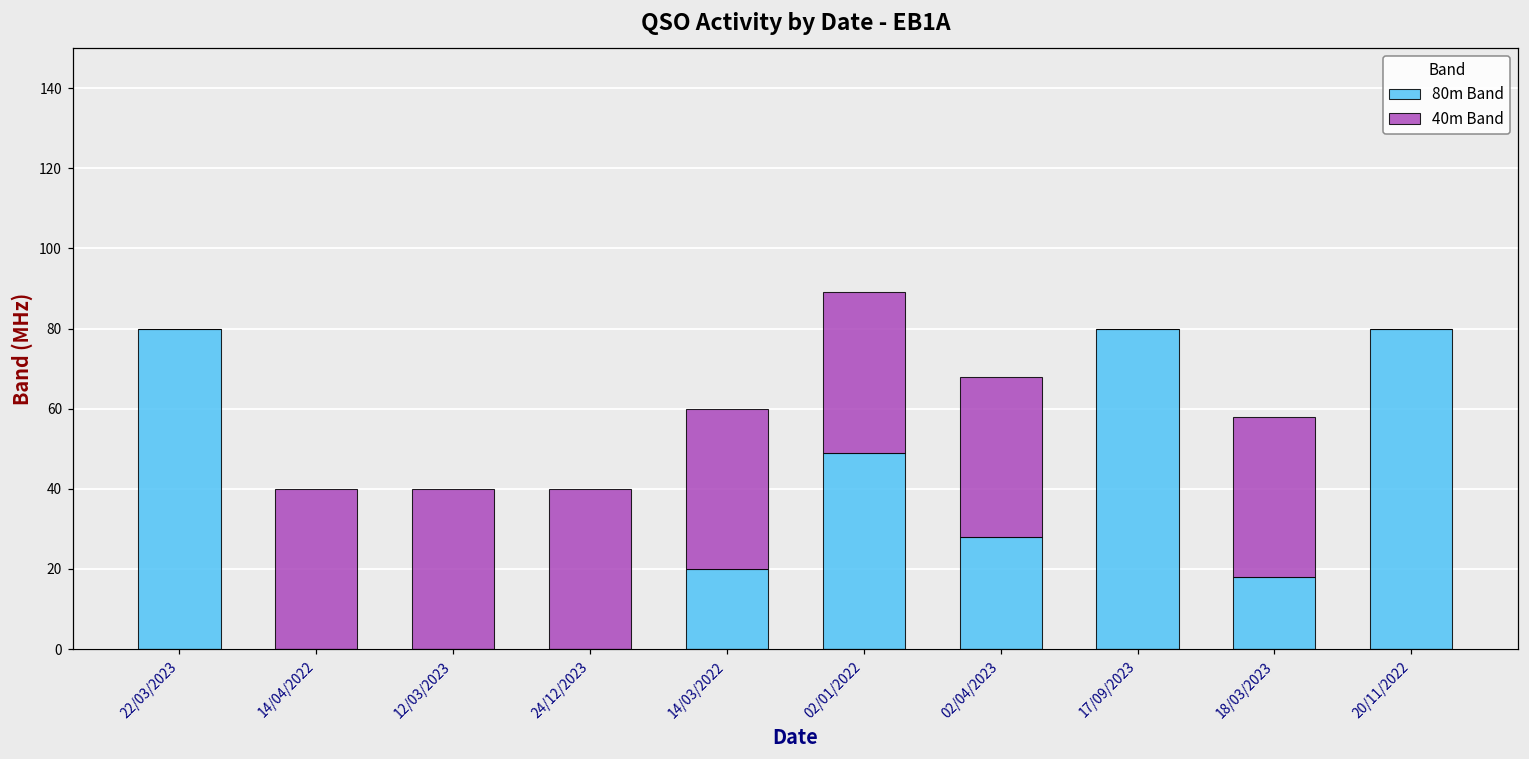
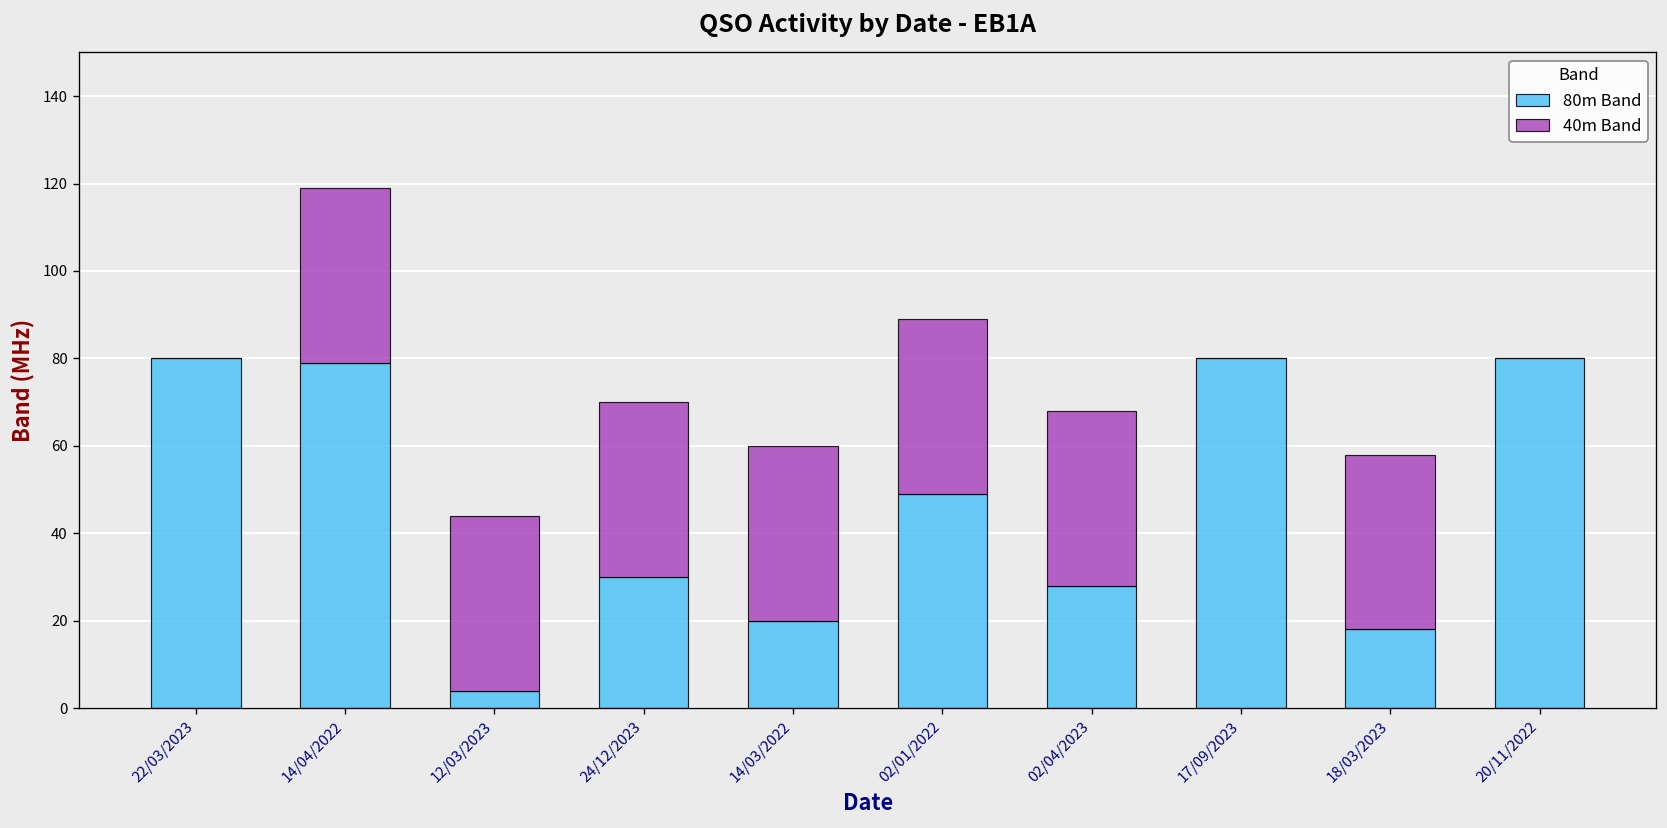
80m Band, 14/04/2022: 0 -> 79
80m Band, 12/03/2023: 0 -> 4
80m Band, 24/12/2023: 0 -> 30
